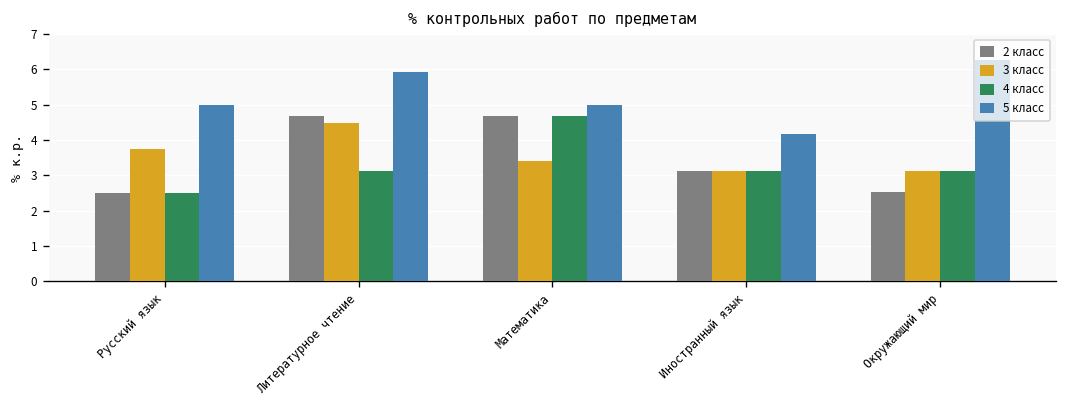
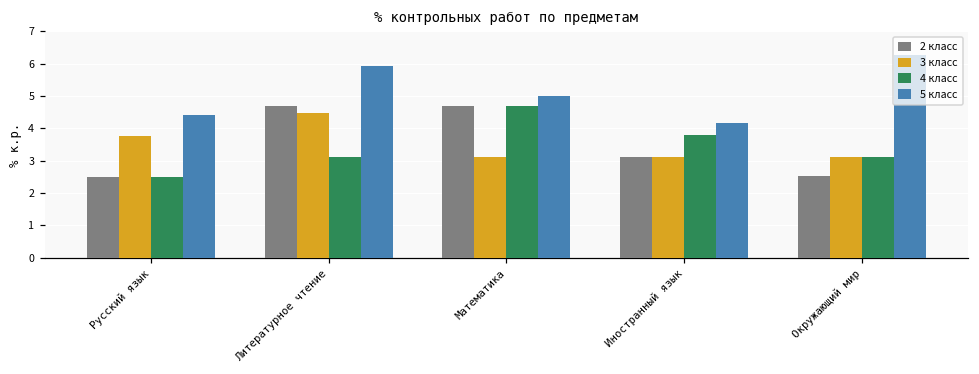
5 класс, Русский язык: 5.0 -> 4.4
3 класс, Математика: 3.4 -> 3.1
4 класс, Иностранный язык: 3.1 -> 3.8
